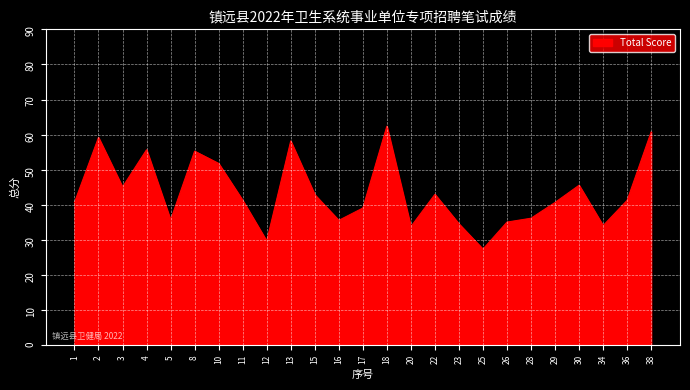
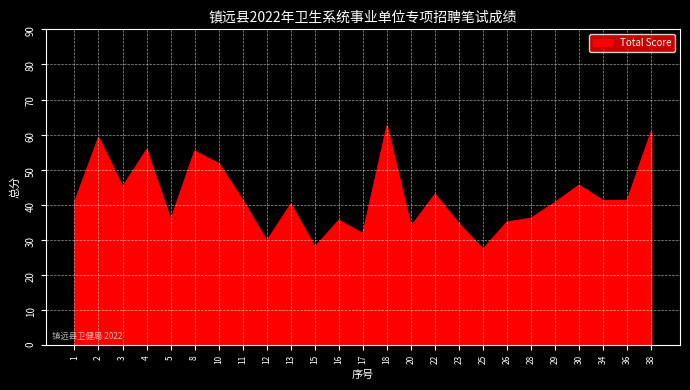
13: 58 -> 40
15: 43 -> 28
17: 39 -> 32
34: 34 -> 41
